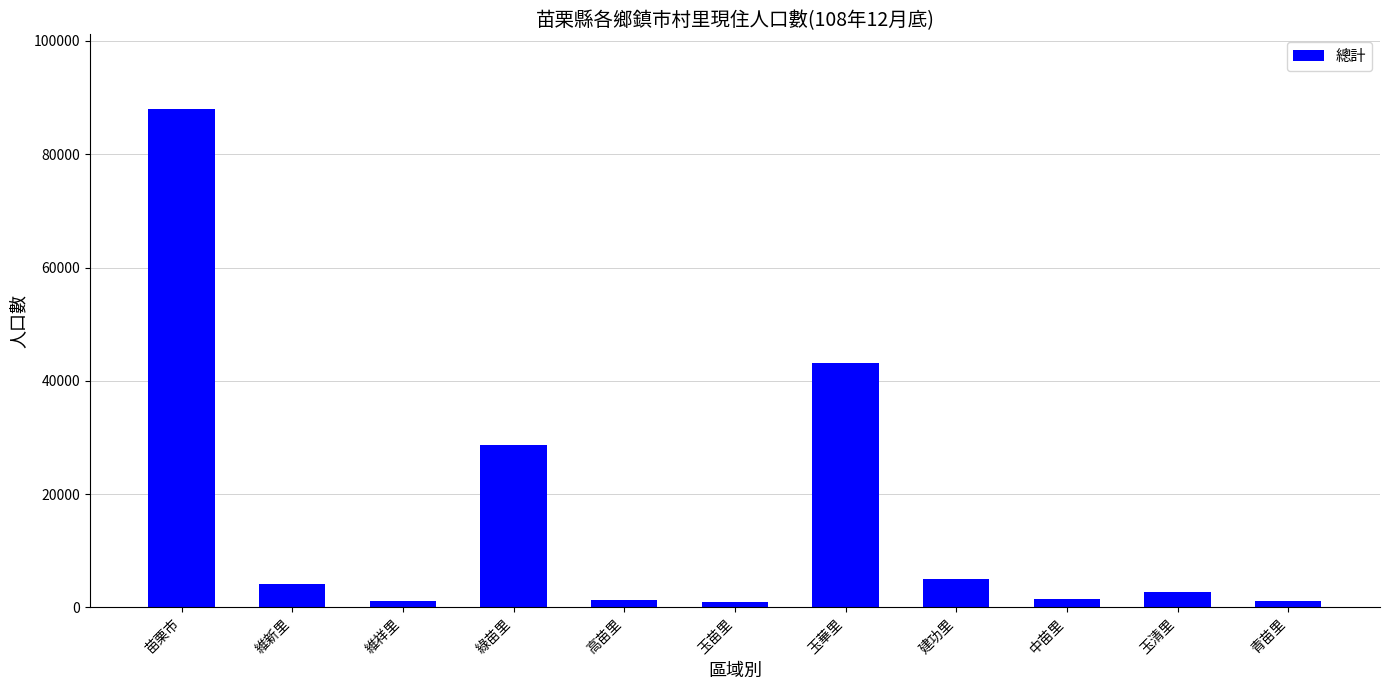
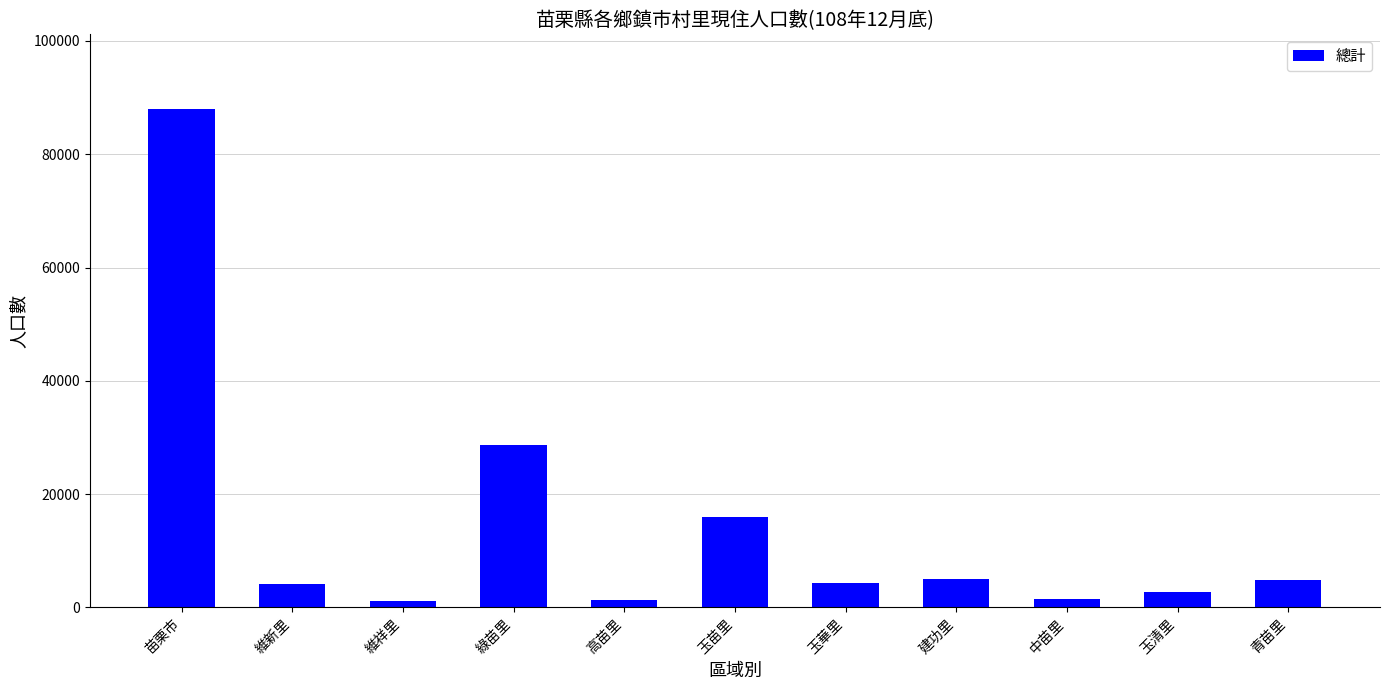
玉苗里: 1000 -> 16000
玉華里: 43000 -> 4000
青苗里: 1000 -> 5000
